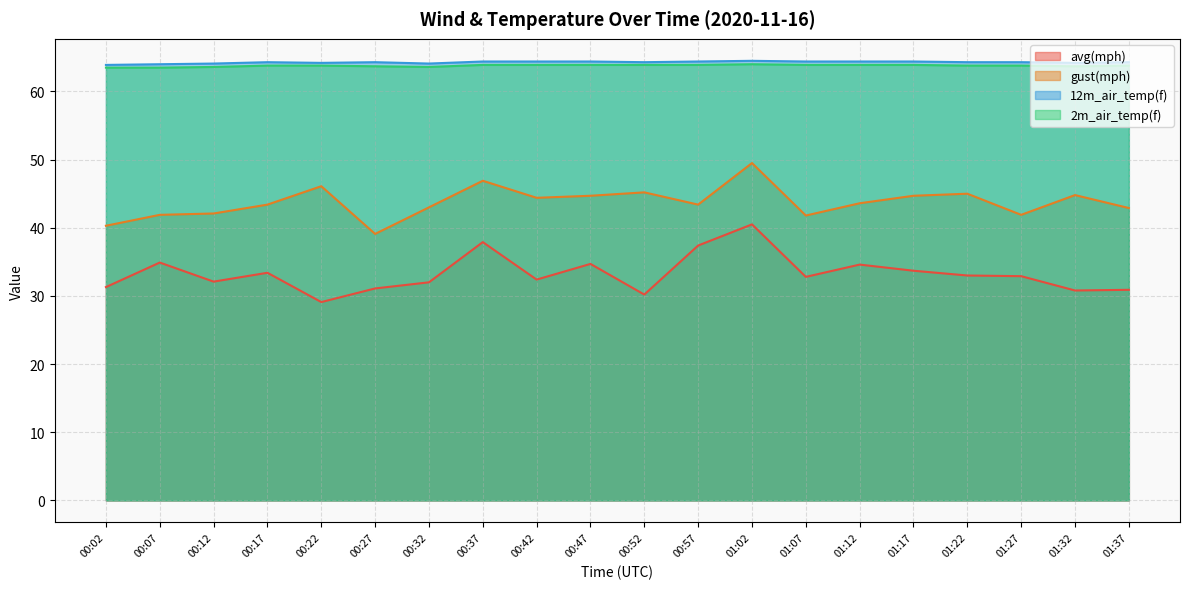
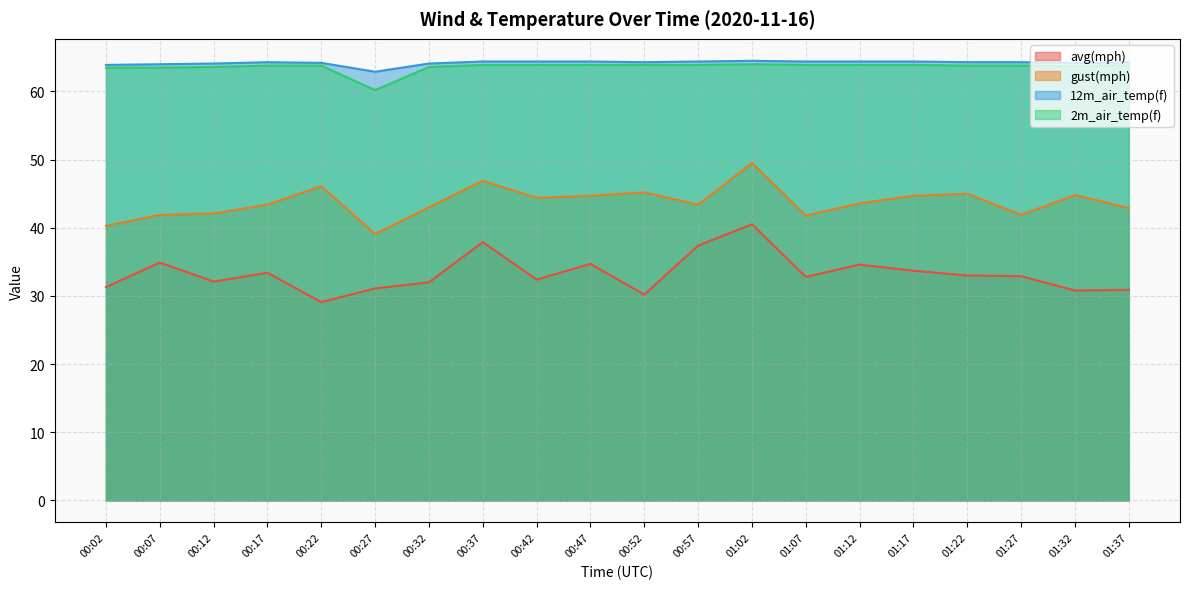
12m_air_temp(f), 00:27: 64 -> 63
2m_air_temp(f), 00:27: 64 -> 60
